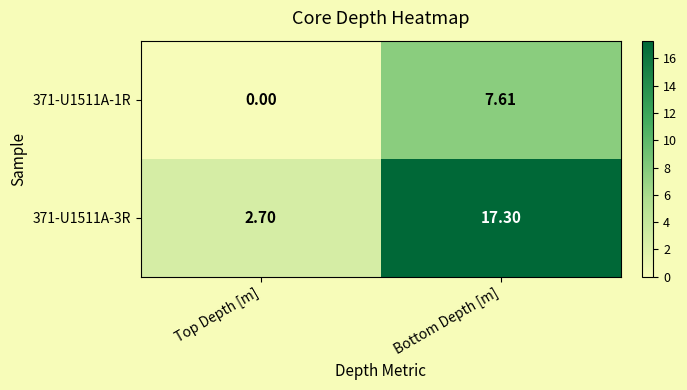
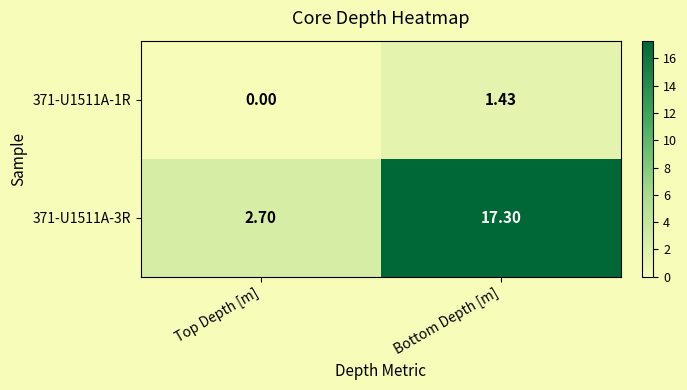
371-U1511A-1R, Bottom Depth [m]: 7.61 -> 1.43
